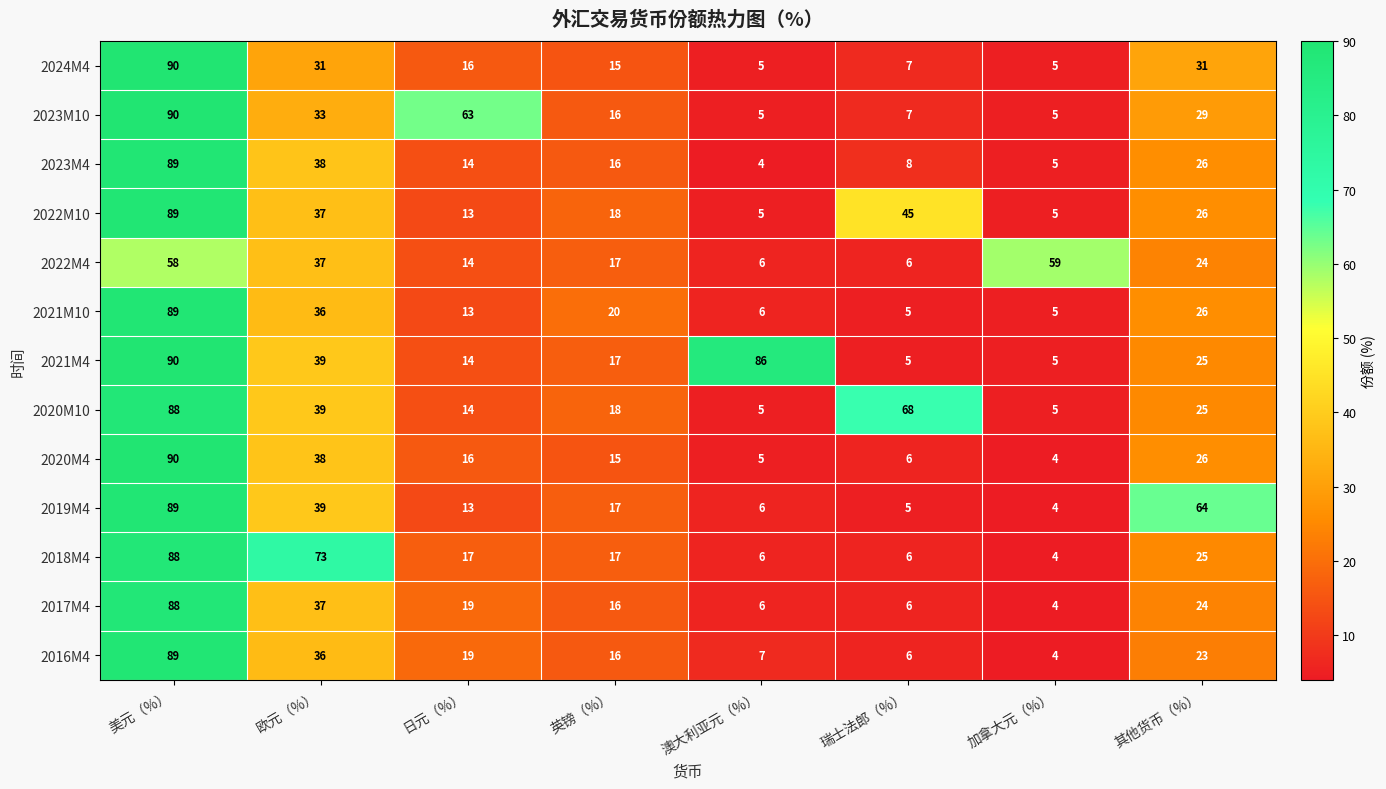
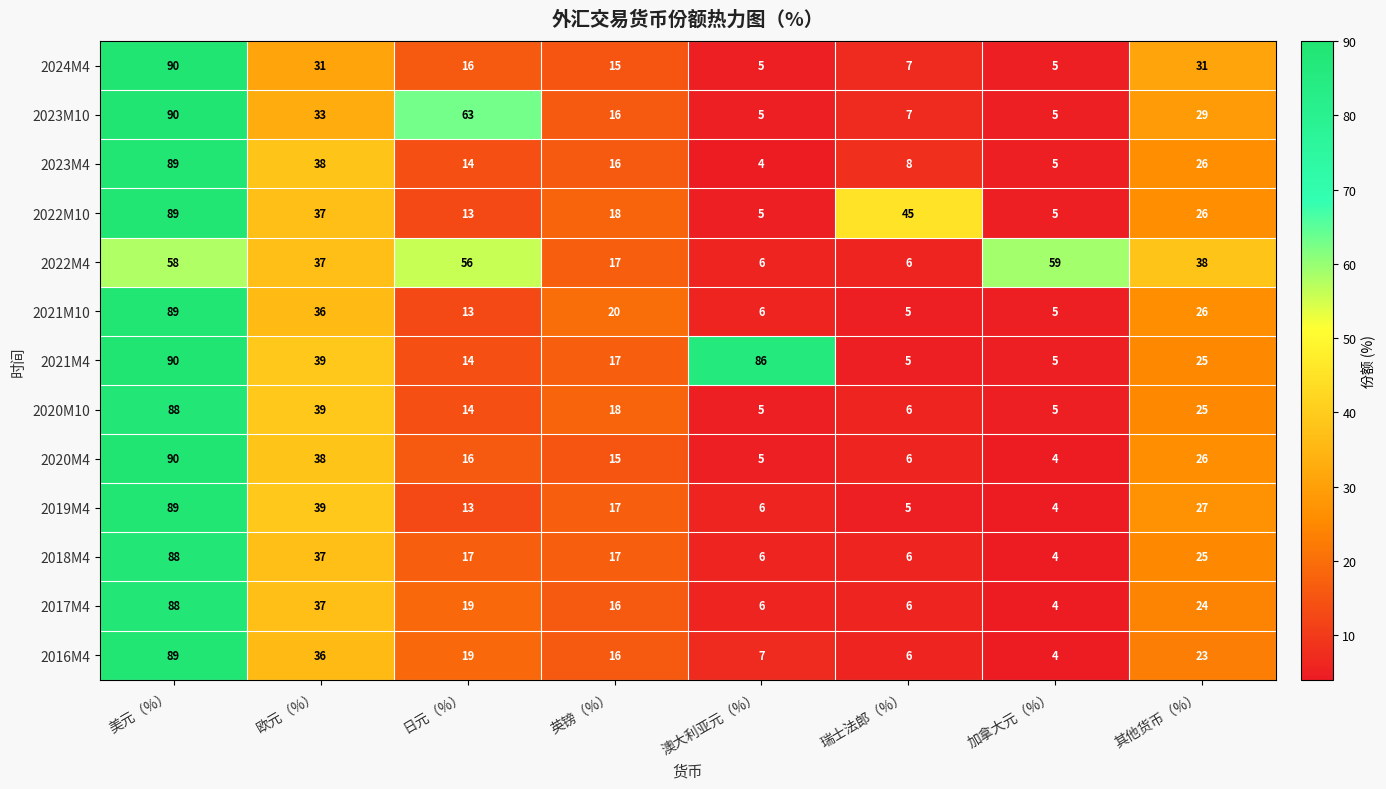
2022M4, 日元（%）: 14 -> 56
2022M4, 其他货币（%）: 24 -> 38
2020M10, 瑞士法郎（%）: 68 -> 6
2019M4, 其他货币（%）: 64 -> 27
2018M4, 欧元（%）: 73 -> 37
